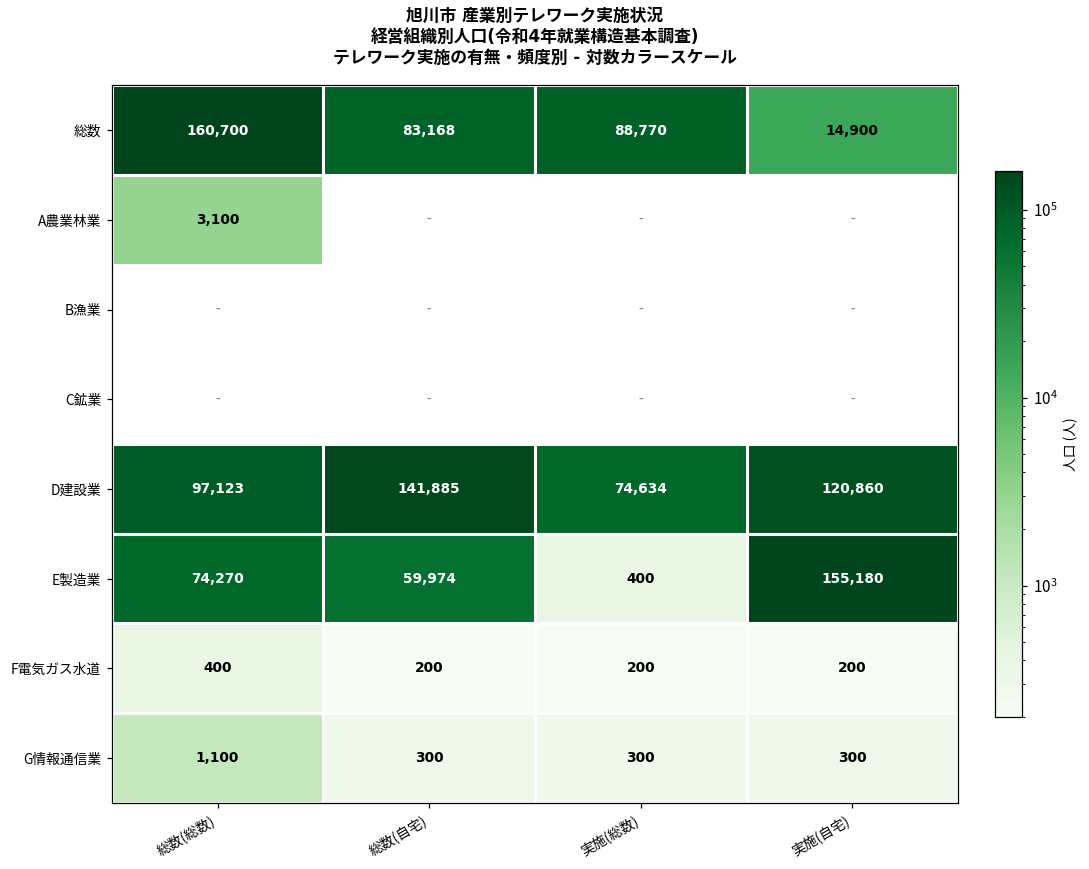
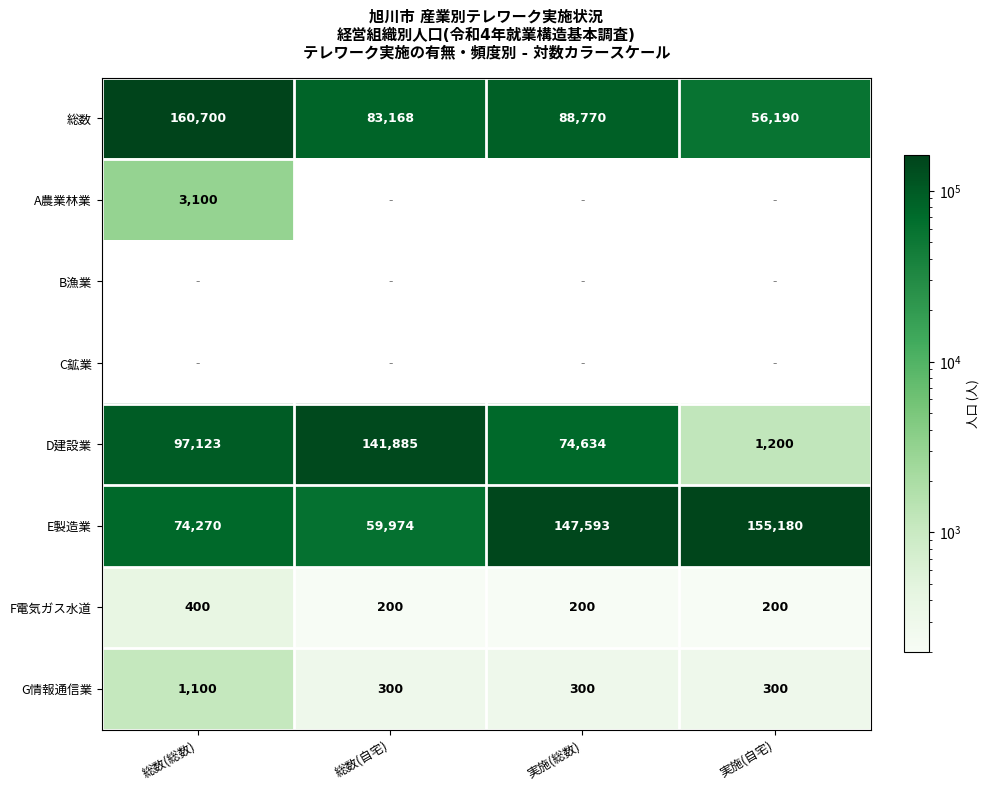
総数, 実施(自宅): 14,900 -> 56,190
D建設業, 実施(自宅): 120,860 -> 1,200
E製造業, 実施(総数): 400 -> 147,593
